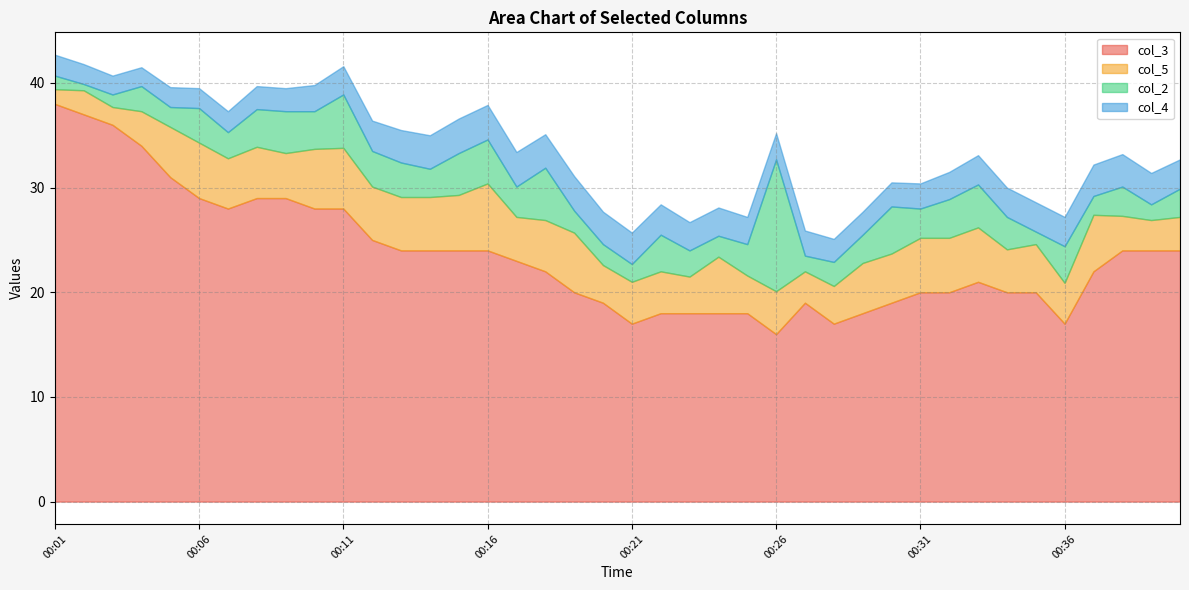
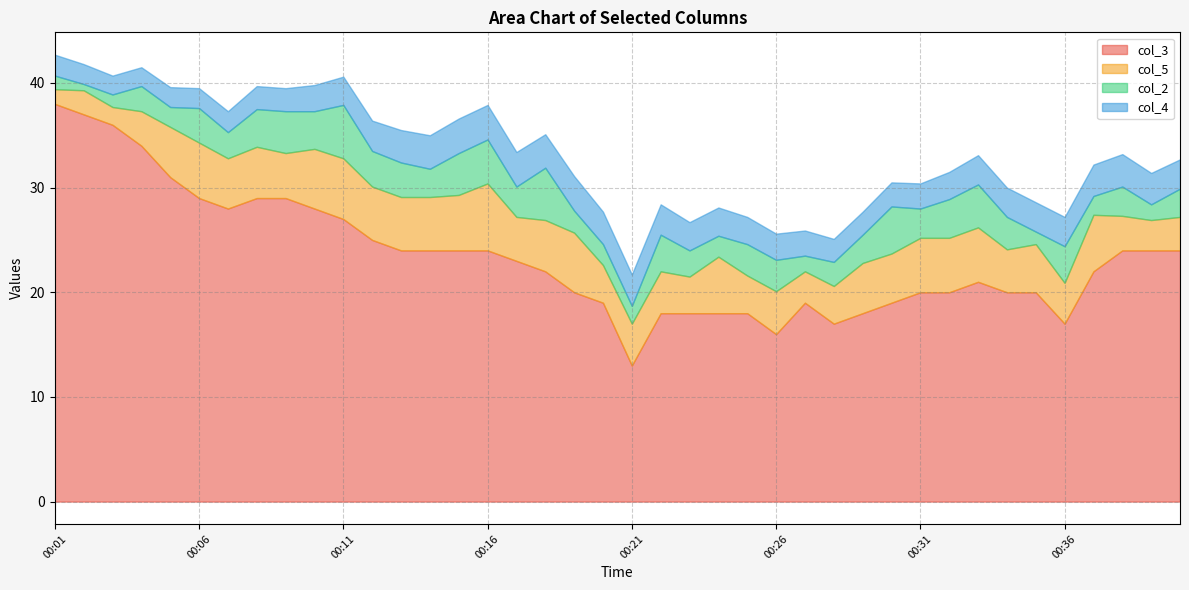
col_3, 00:11: 28 -> 27
col_3, 00:21: 17 -> 13
col_2, 00:26: 12.6 -> 3.0
